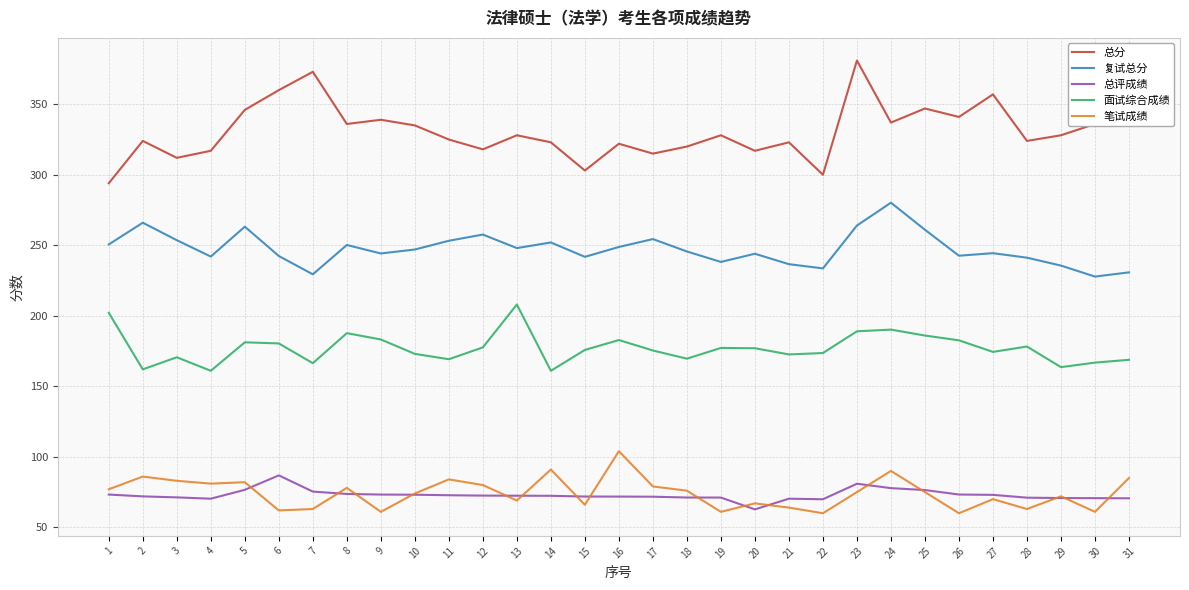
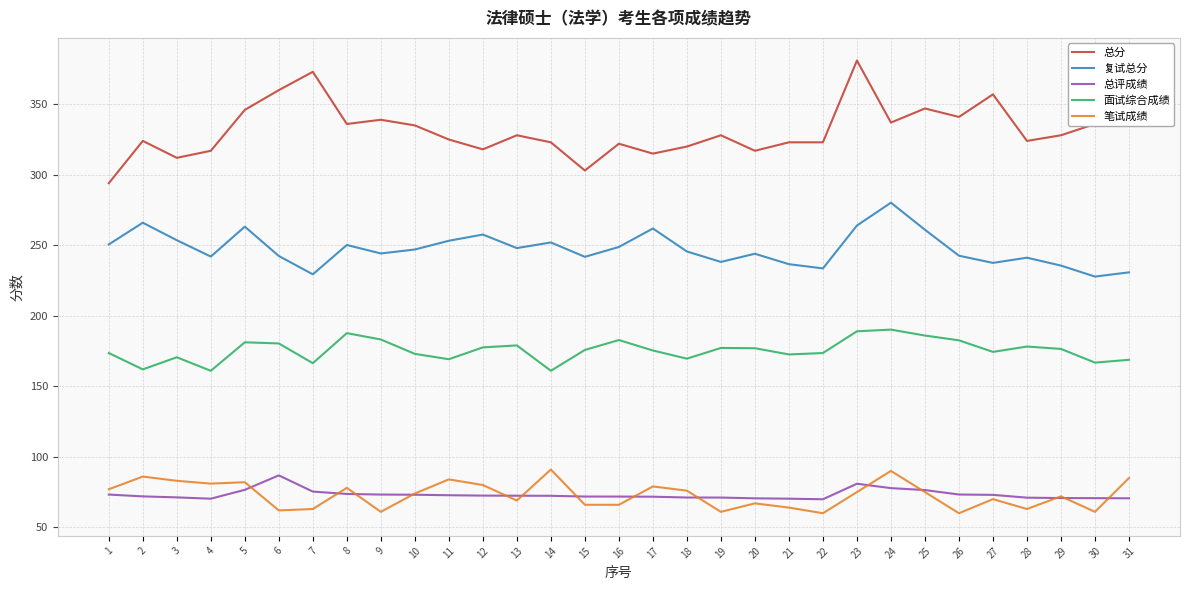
面试综合成绩, 1: 202 -> 174
面试综合成绩, 13: 208 -> 179
笔试成绩, 16: 104 -> 66
复试总分, 17: 254 -> 262
总评成绩, 20: 63 -> 71
总分, 22: 300 -> 323
复试总分, 27: 244 -> 238
面试综合成绩, 29: 164 -> 177
